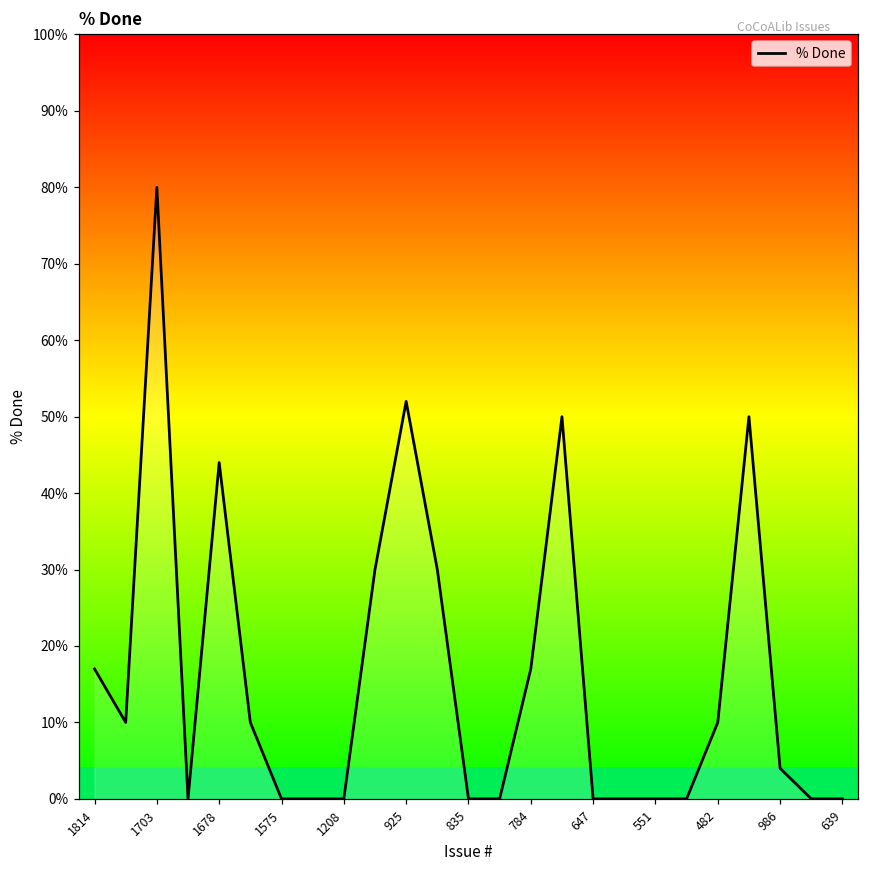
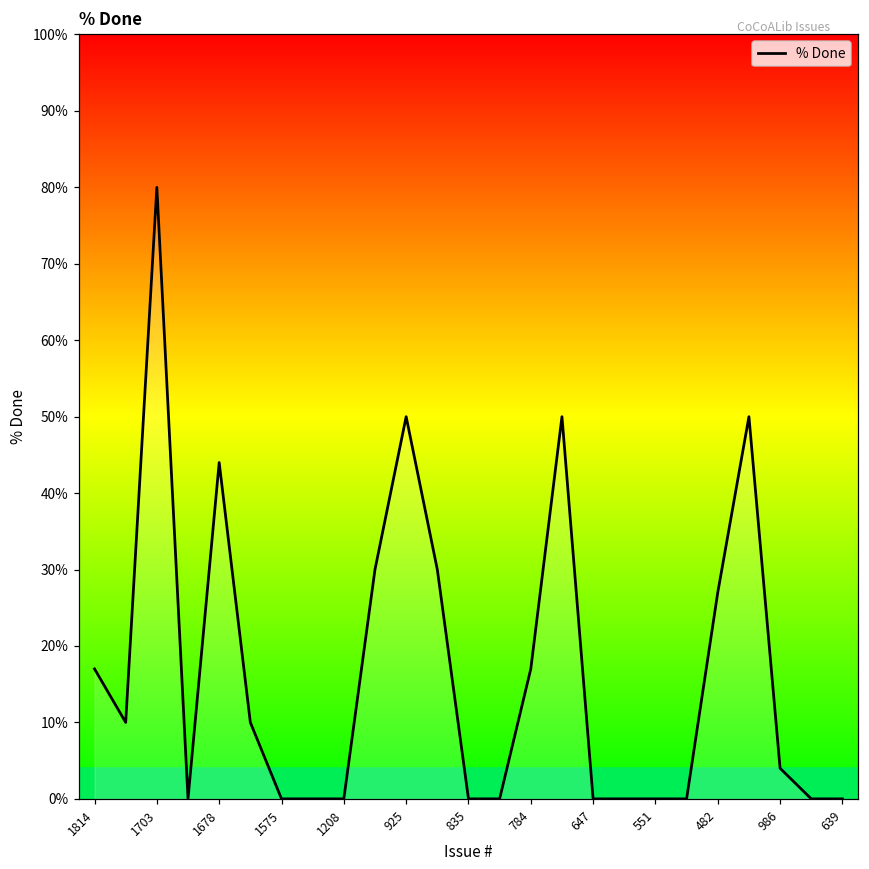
925: 52% -> 50%
482: 10% -> 27%
